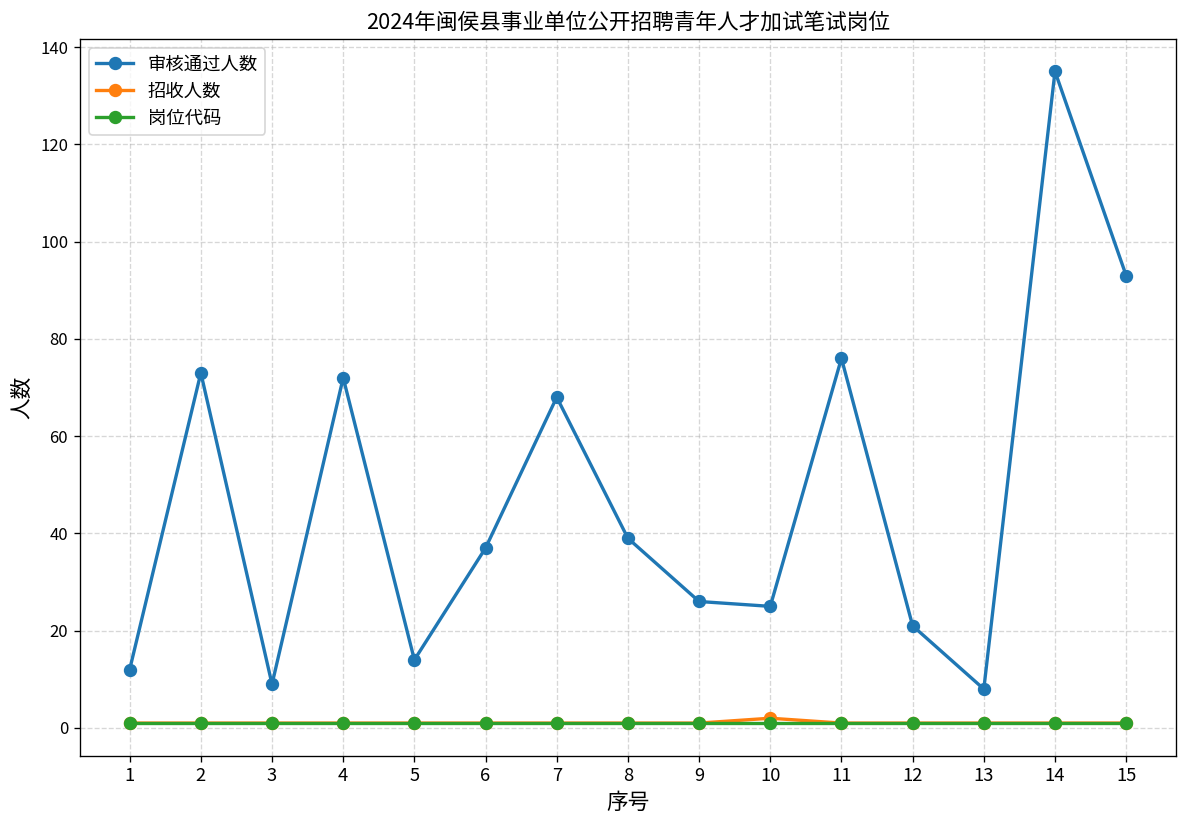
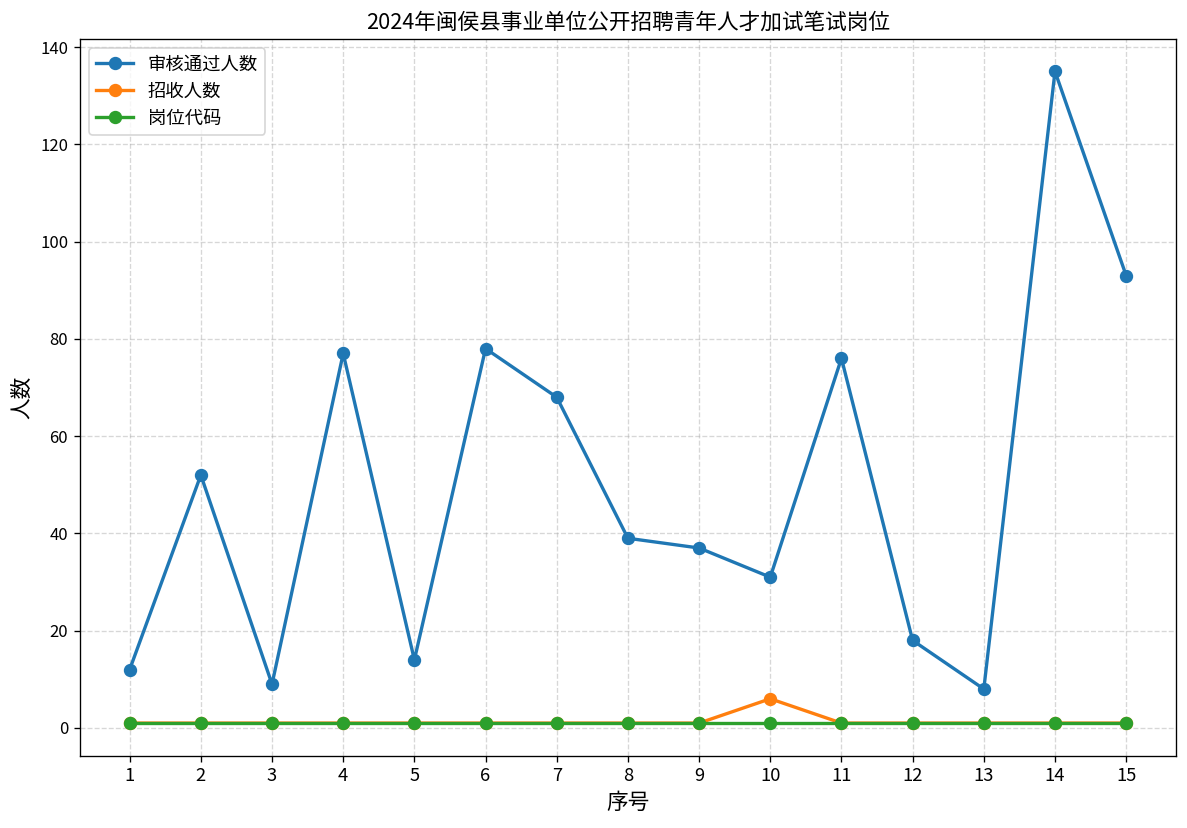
审核通过人数, 2: 73 -> 52
审核通过人数, 4: 72 -> 77
审核通过人数, 6: 37 -> 78
审核通过人数, 9: 26 -> 37
审核通过人数, 10: 25 -> 31
招收人数, 10: 2 -> 6
审核通过人数, 12: 21 -> 18
